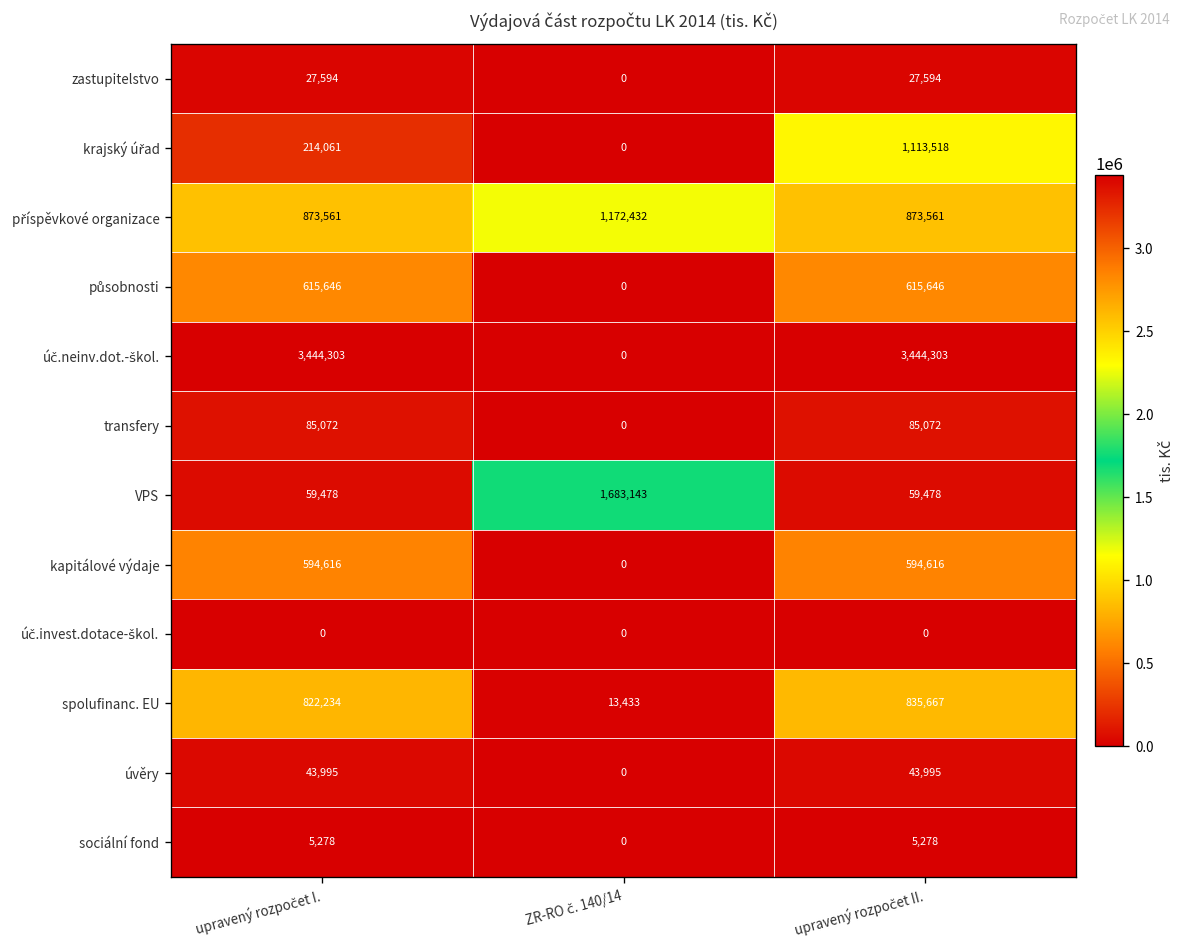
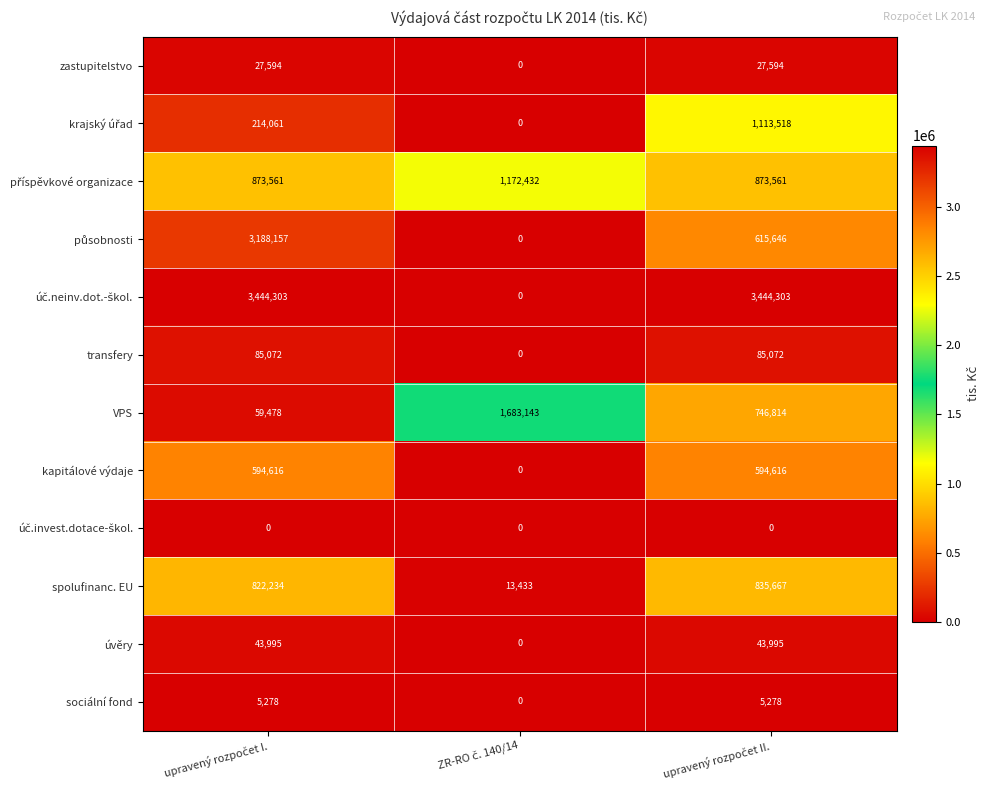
působnosti, upravený rozpočet I.: 615,646 -> 3,188,157
VPS, upravený rozpočet II.: 59,478 -> 746,814
